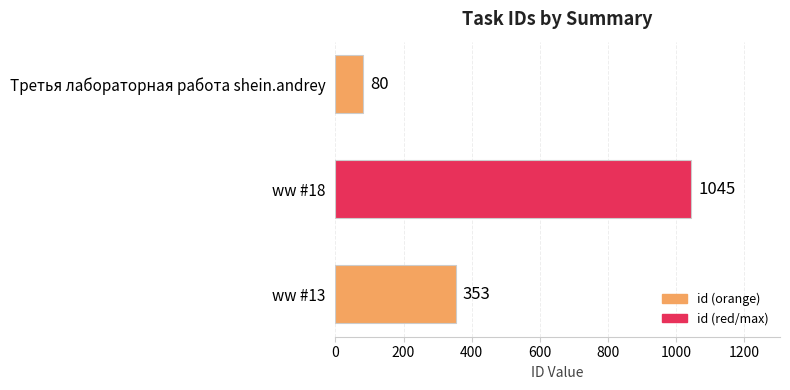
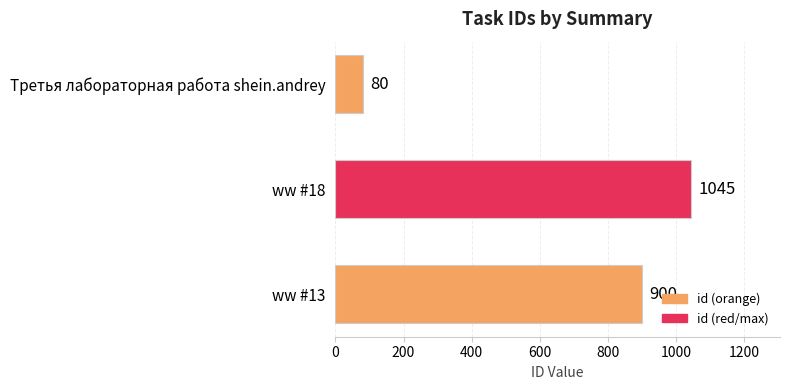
ww #13: 353 -> 900
